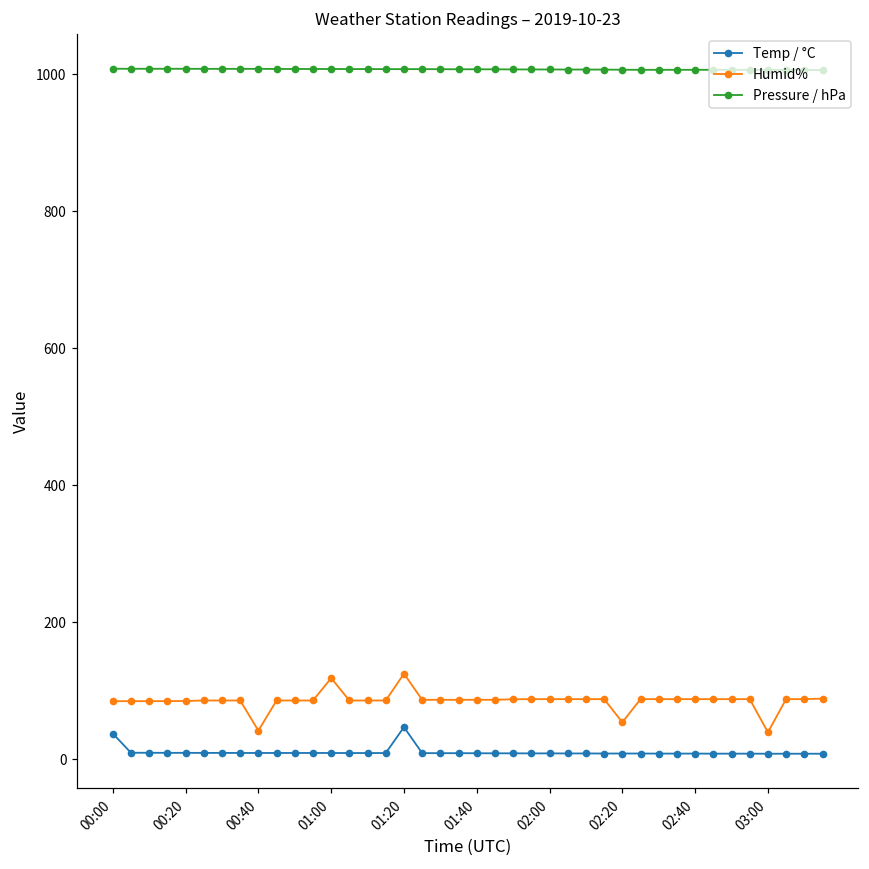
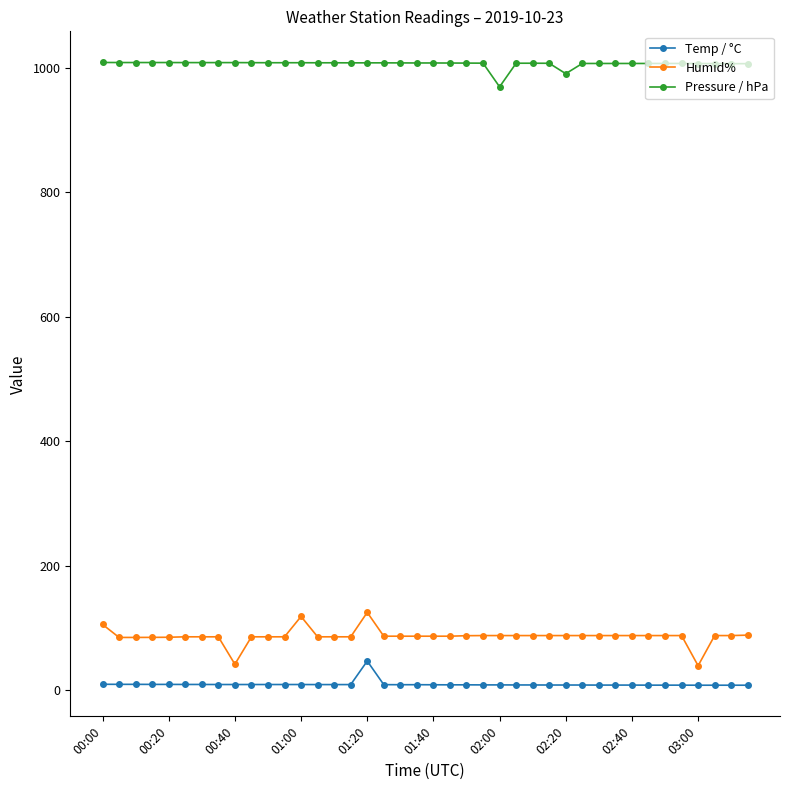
Temp / °C, 00:00: 40 -> 10
Humid%, 00:00: 90 -> 110
Pressure / hPa, 02:00: 1010 -> 970
Humid%, 02:20: 50 -> 90
Pressure / hPa, 02:20: 1010 -> 990
